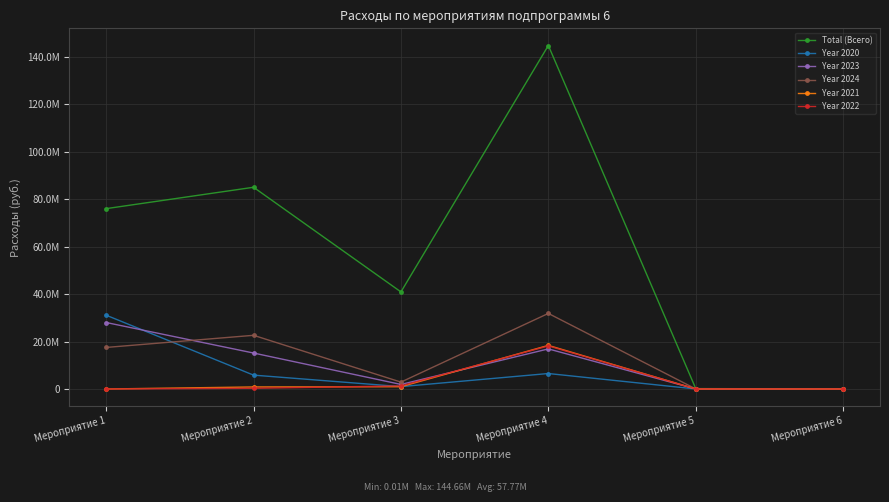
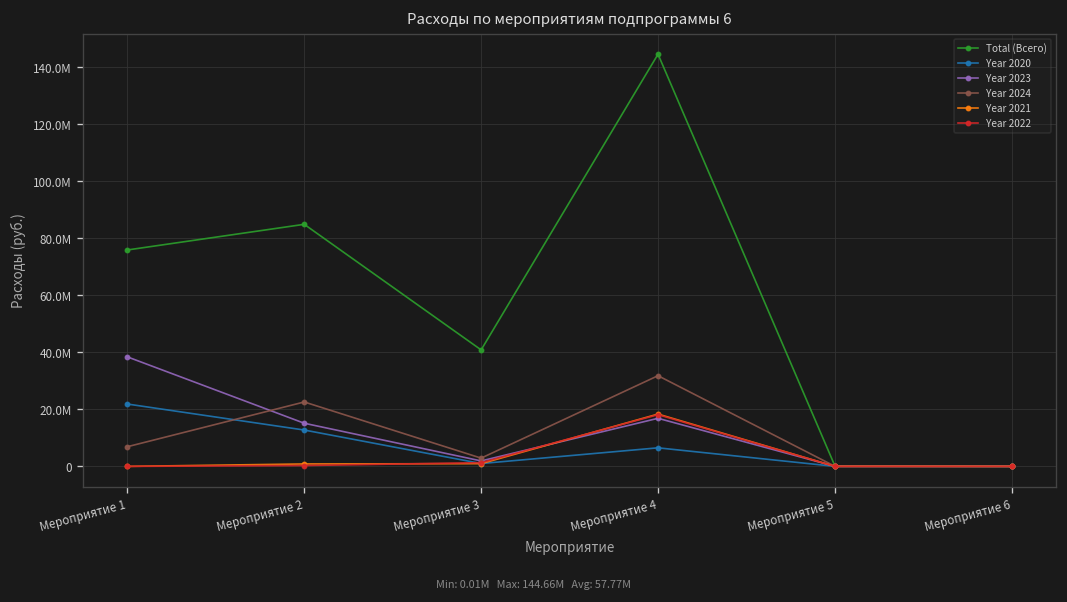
Year 2020, Мероприятие 1: 31000000 -> 22000000
Year 2023, Мероприятие 1: 28000000 -> 38000000
Year 2024, Мероприятие 1: 18000000 -> 7000000
Year 2020, Мероприятие 2: 6000000 -> 13000000
